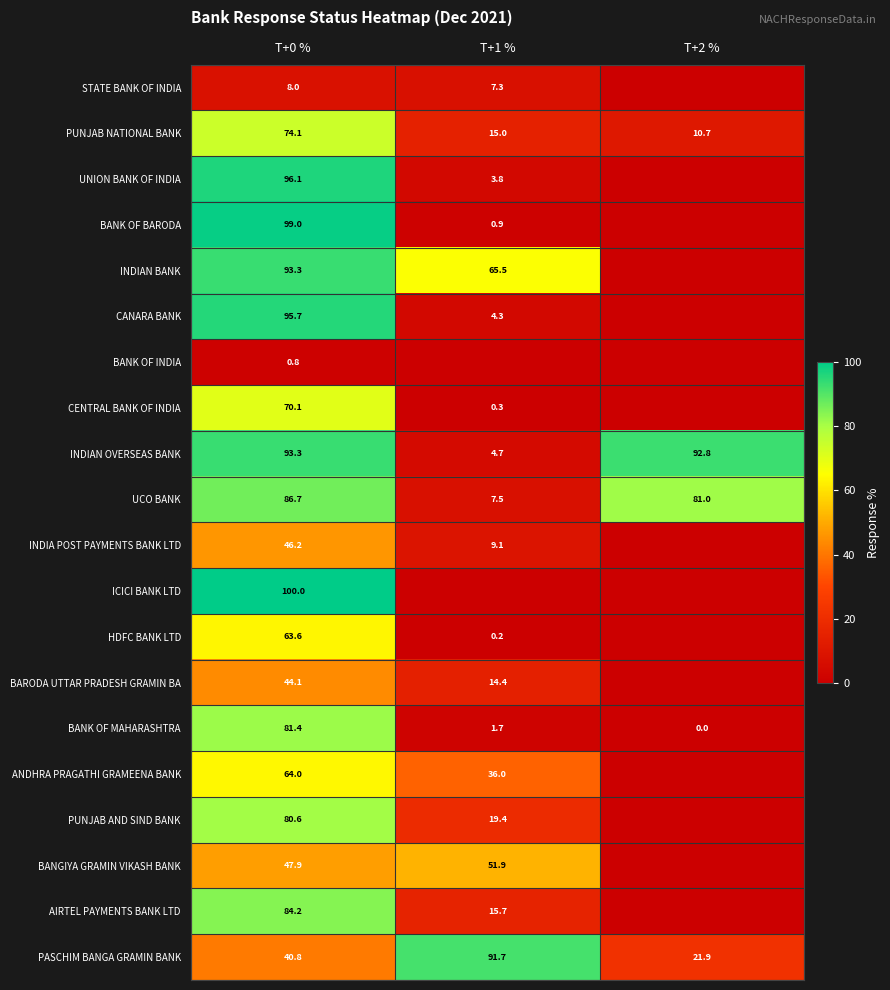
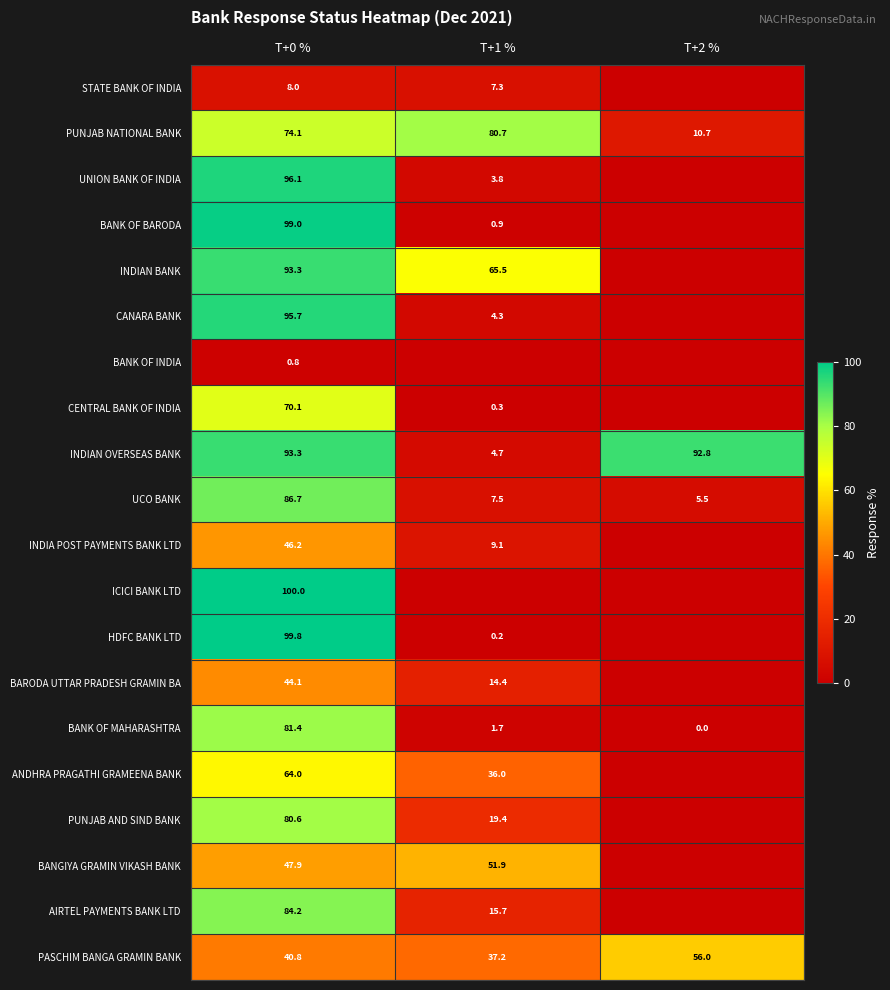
PUNJAB NATIONAL BANK, T+1 %: 15.0 -> 80.7
UCO BANK, T+2 %: 81.0 -> 5.5
HDFC BANK LTD, T+0 %: 63.6 -> 99.8
PASCHIM BANGA GRAMIN BANK, T+1 %: 91.7 -> 37.2
PASCHIM BANGA GRAMIN BANK, T+2 %: 21.9 -> 56.0
